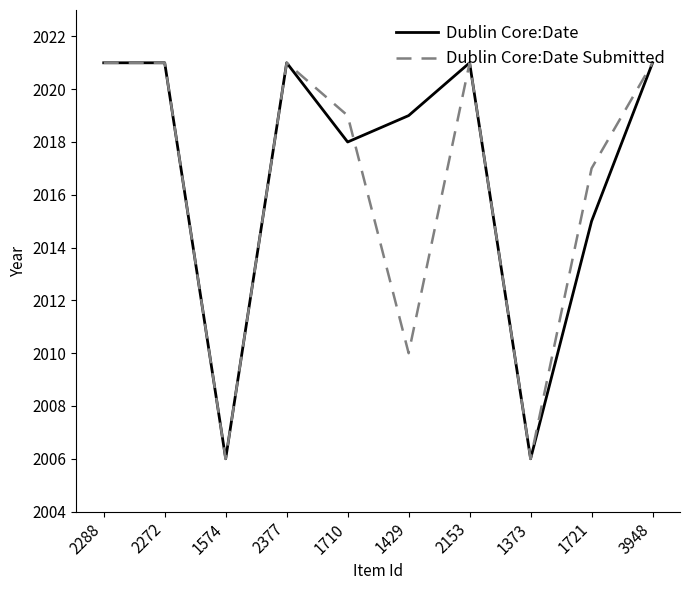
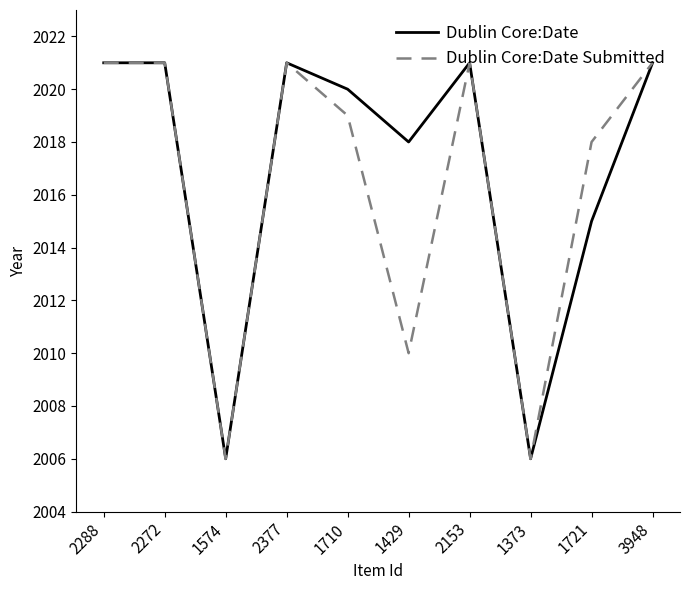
Dublin Core:Date, 1710: 2018 -> 2020
Dublin Core:Date, 1429: 2019 -> 2018
Dublin Core:Date Submitted, 1721: 2017 -> 2018
